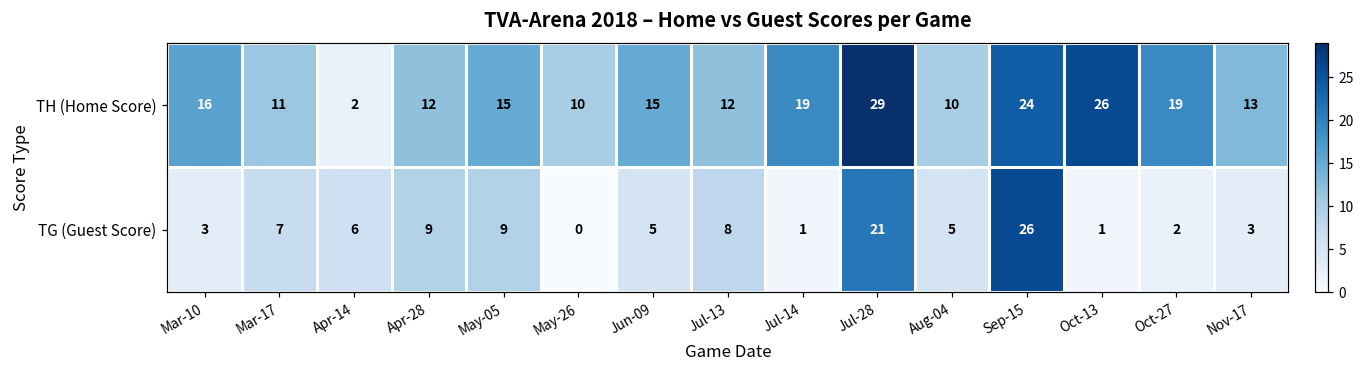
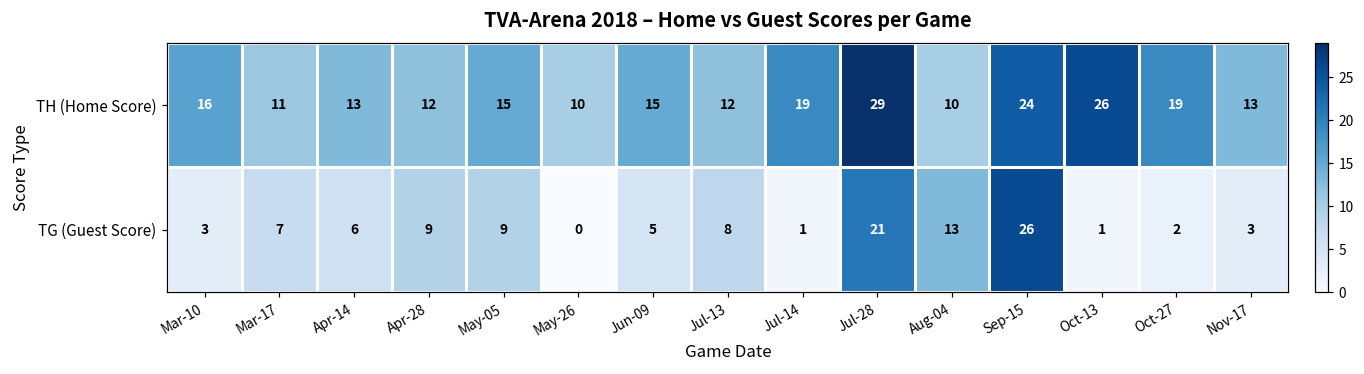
TH (Home Score), Apr-14: 2 -> 13
TG (Guest Score), Aug-04: 5 -> 13
